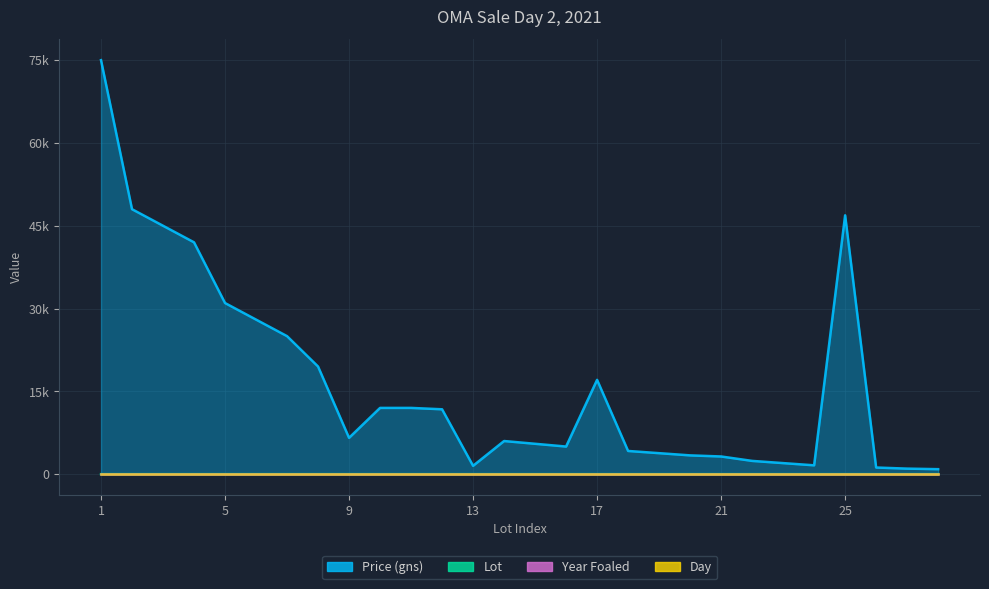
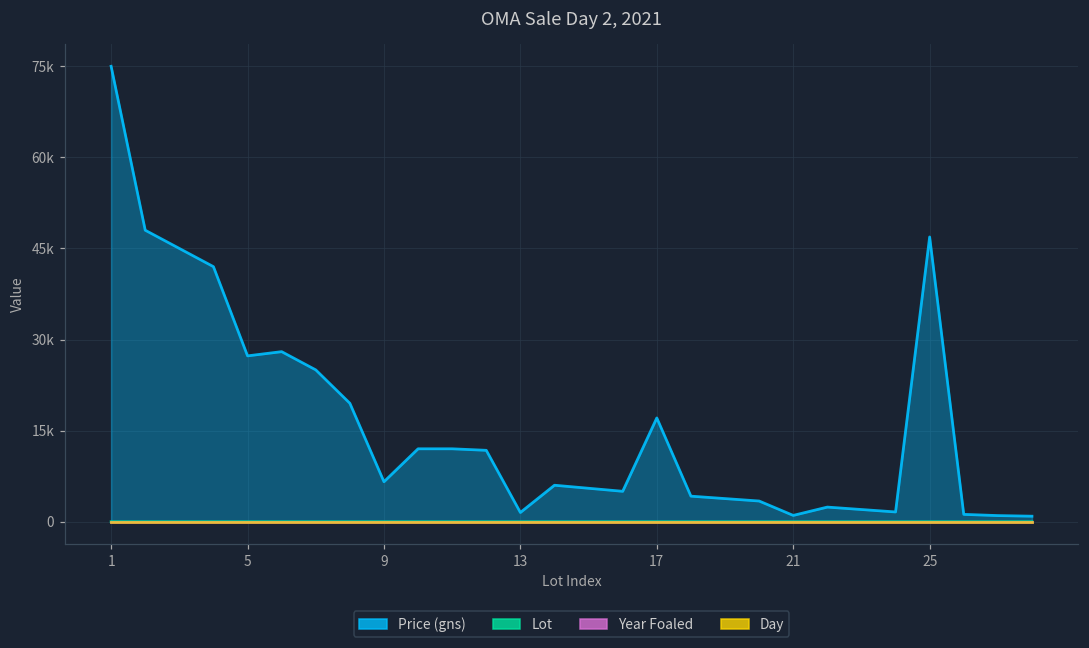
Price (gns), 5: 31000 -> 27000
Price (gns), 21: 3000 -> 1000
